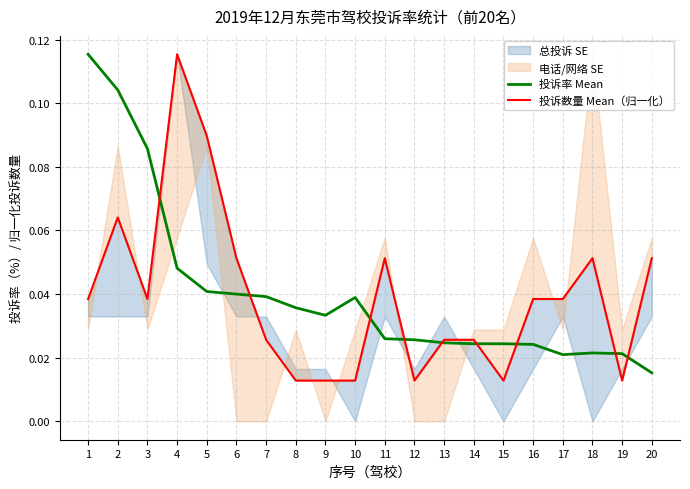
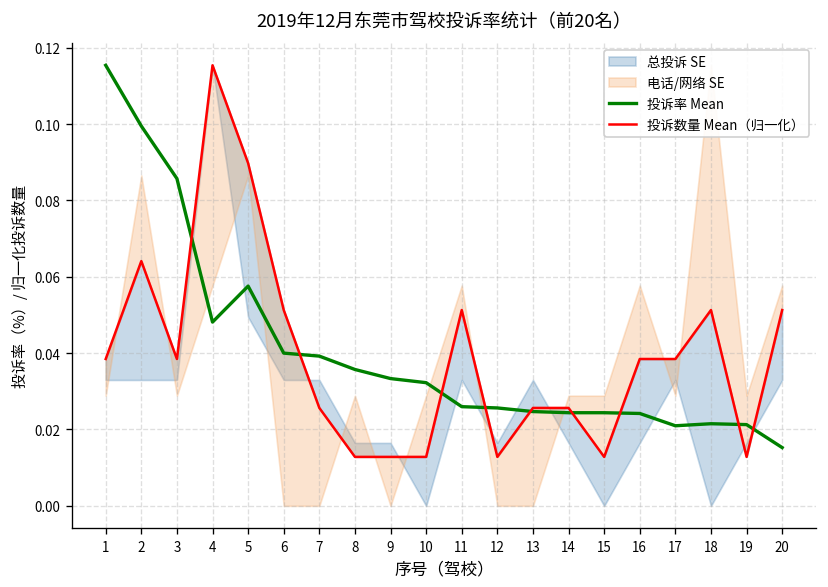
投诉率 Mean, 2: 0.104 -> 0.099
投诉率 Mean, 5: 0.041 -> 0.058
投诉率 Mean, 10: 0.039 -> 0.032
